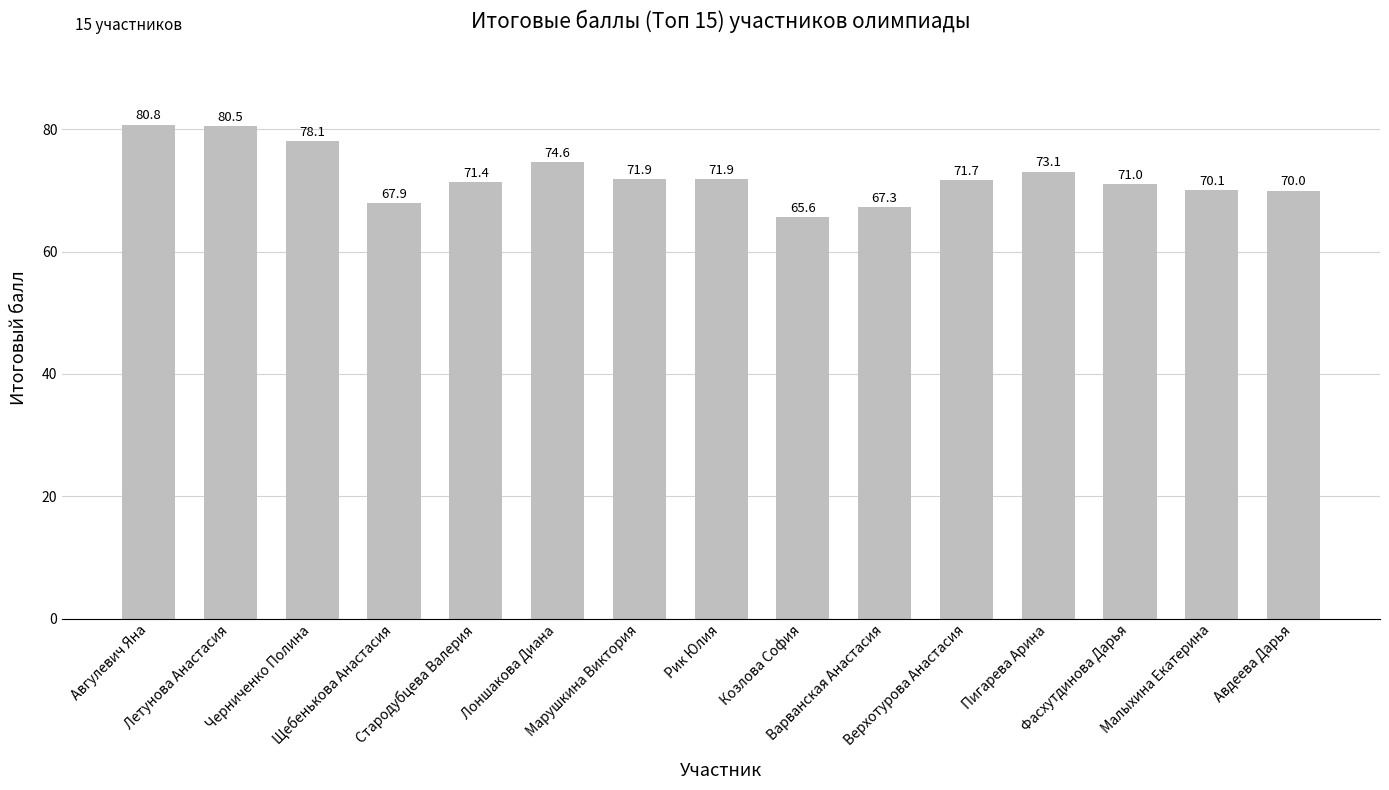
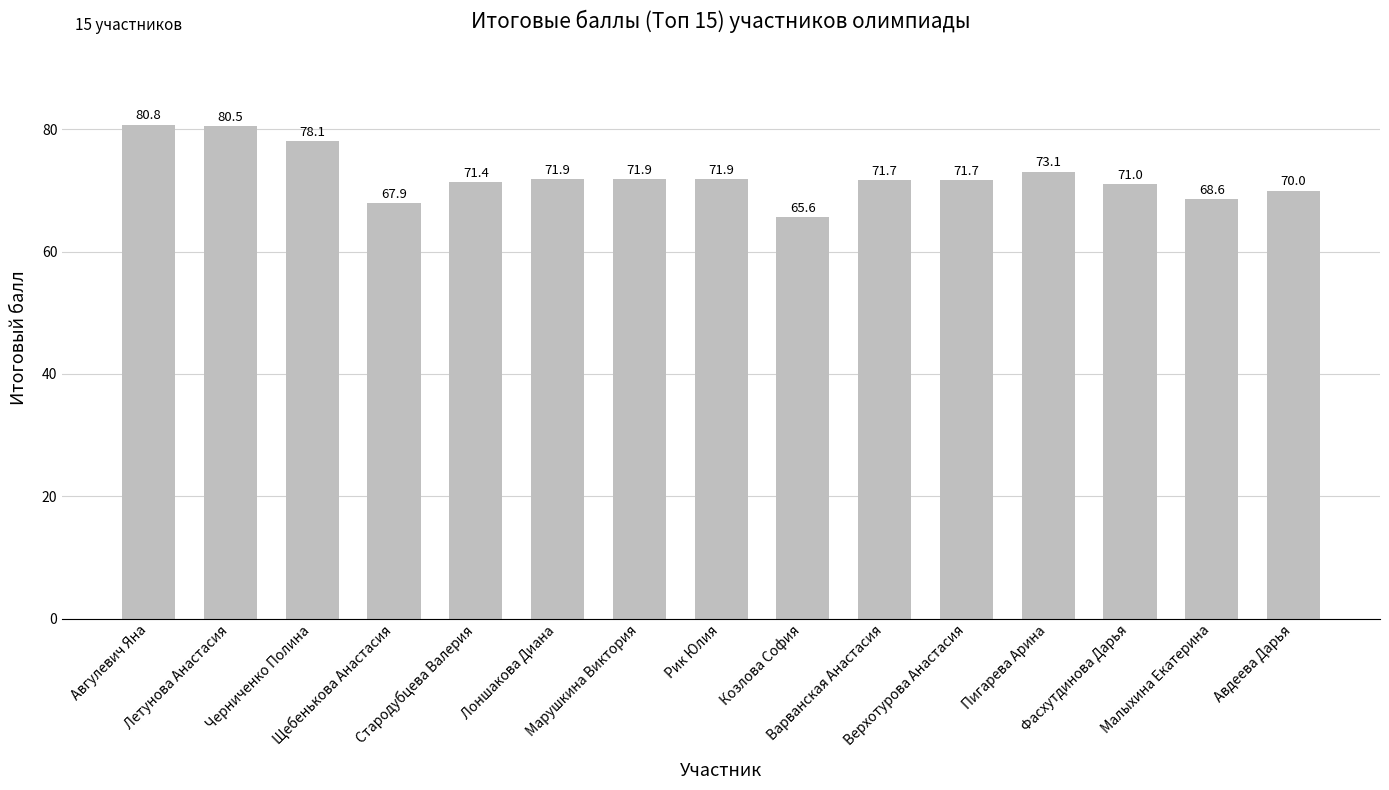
Лоншакова Диана: 74.6 -> 71.9
Варванская Анастасия: 67.3 -> 71.7
Малыхина Екатерина: 70.1 -> 68.6
